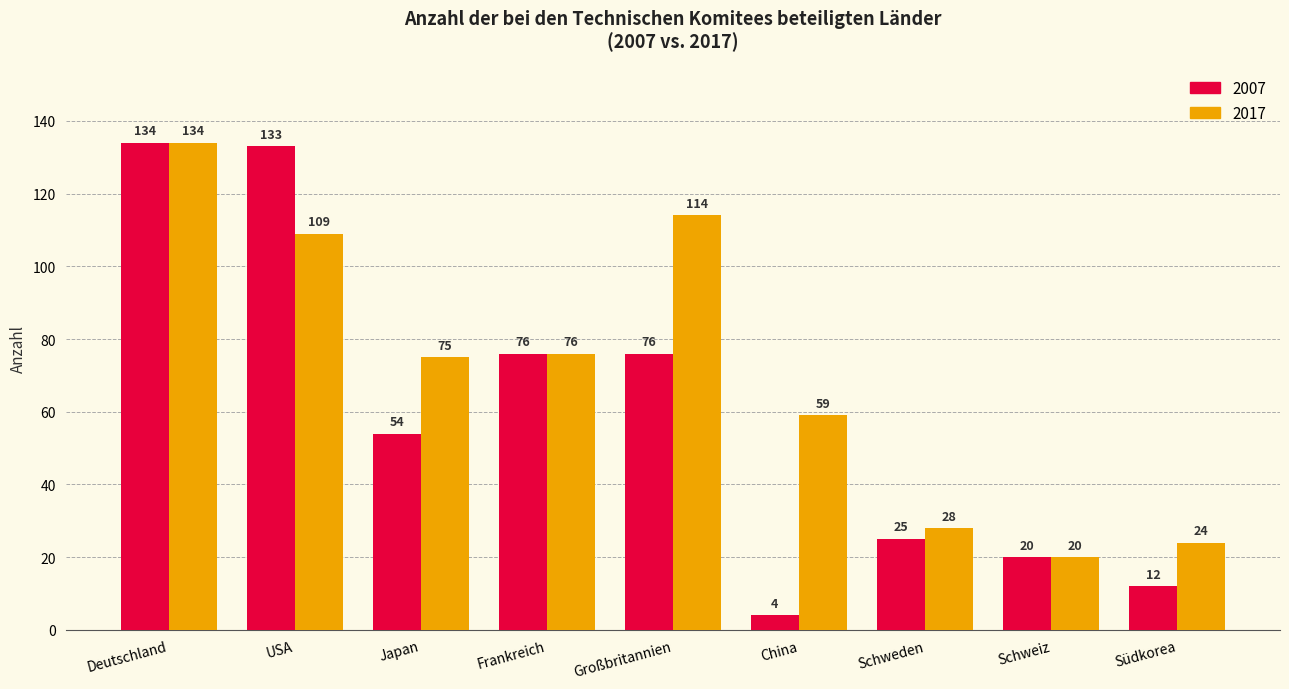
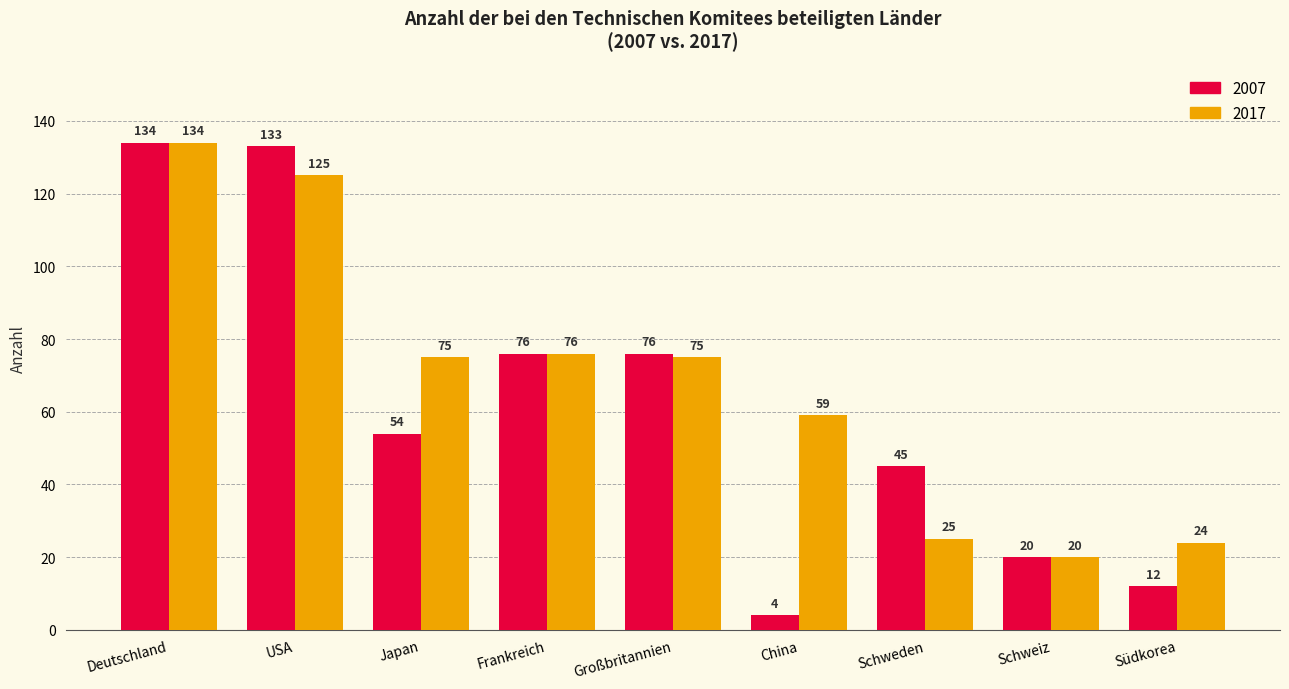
2017, USA: 109 -> 125
2017, Großbritannien: 114 -> 75
2007, Schweden: 25 -> 45
2017, Schweden: 28 -> 25
